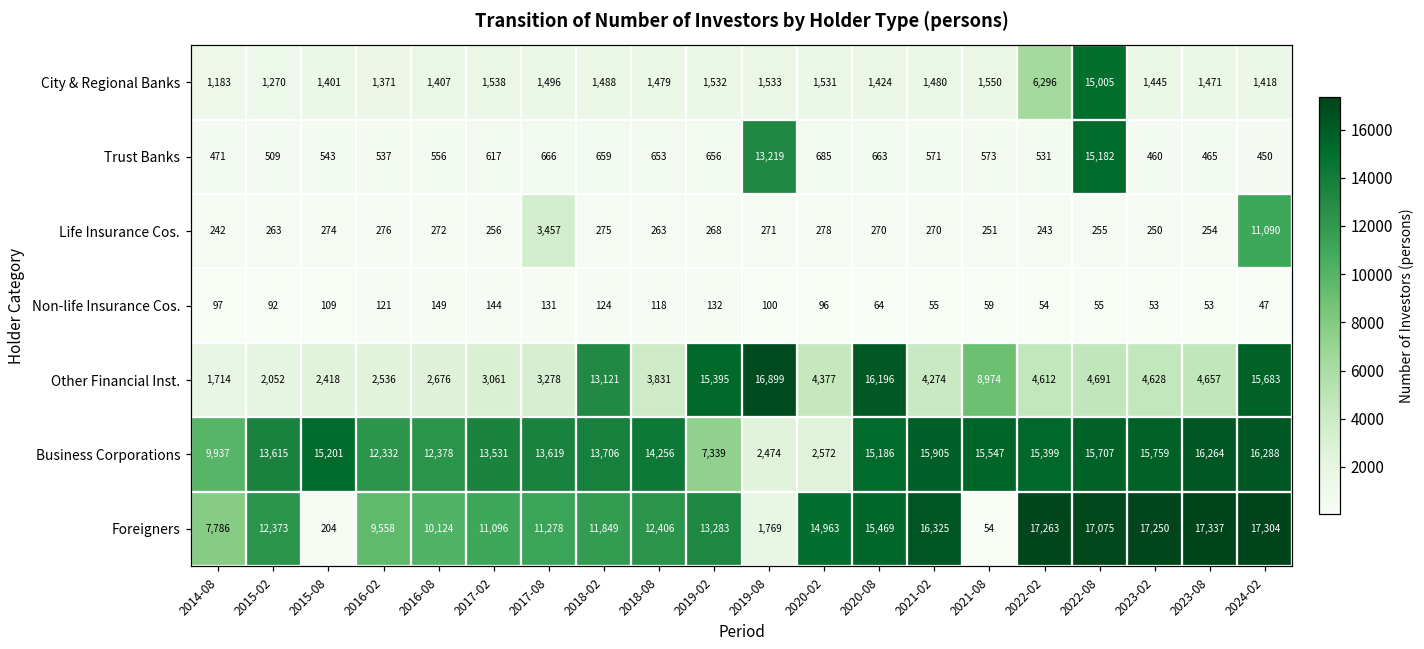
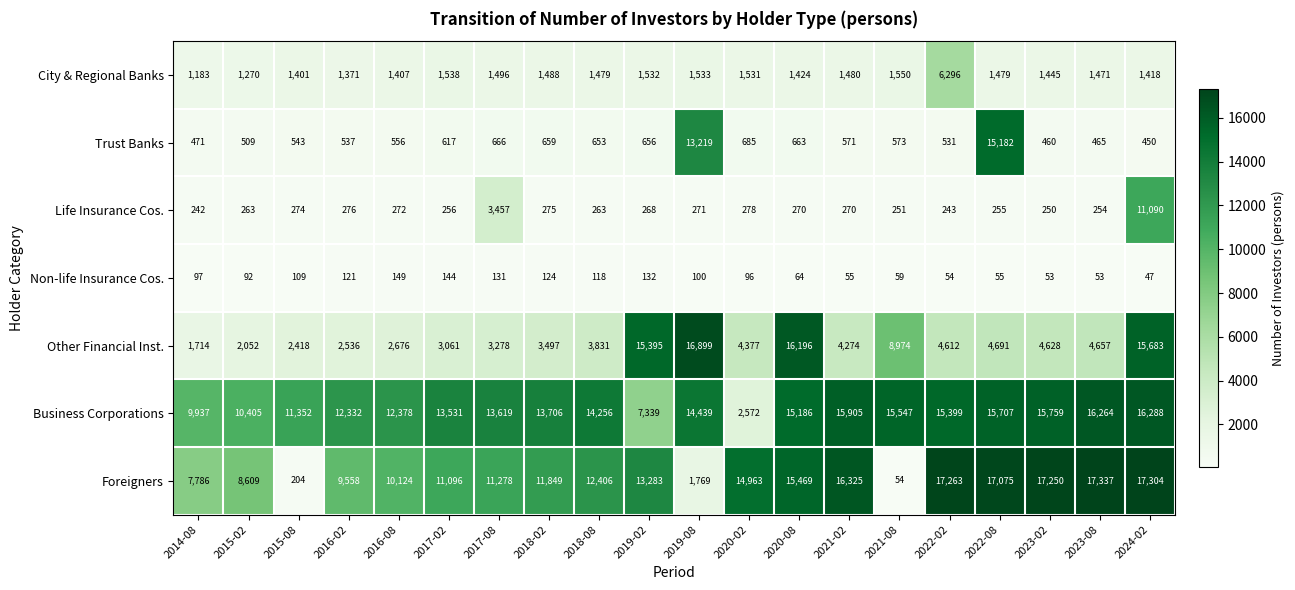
City & Regional Banks, 2022-08: 15,005 -> 1,479
Other Financial Inst., 2018-02: 13,121 -> 3,497
Business Corporations, 2015-02: 13,615 -> 10,405
Business Corporations, 2015-08: 15,201 -> 11,352
Business Corporations, 2019-08: 2,474 -> 14,439
Foreigners, 2015-02: 12,373 -> 8,609
